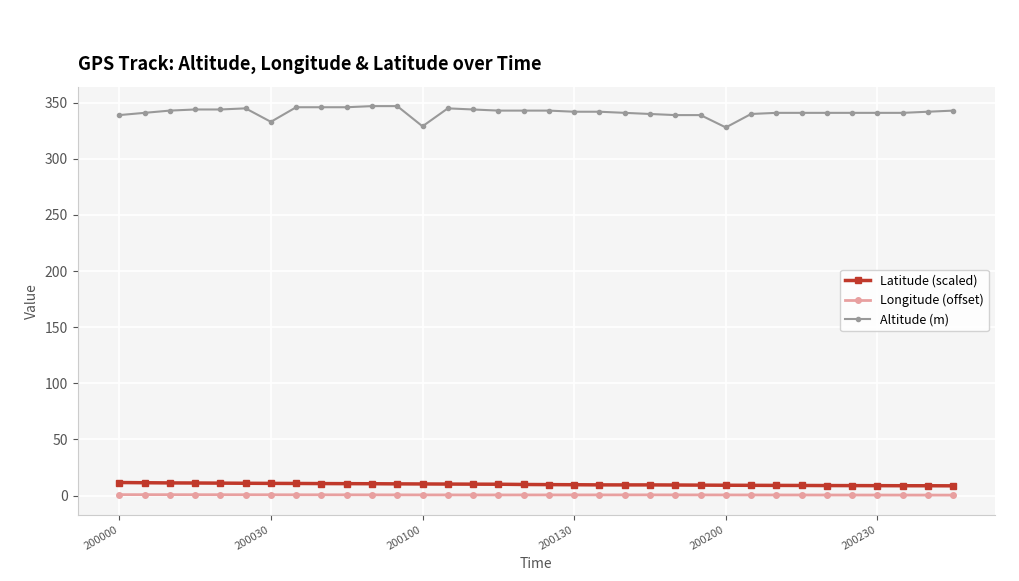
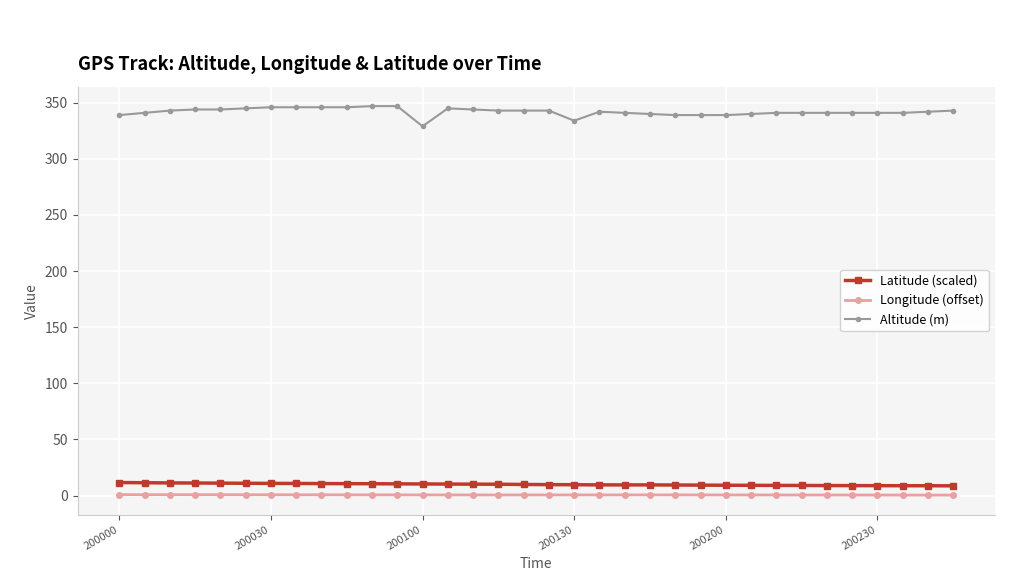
Altitude (m), 200030: 333 -> 346
Altitude (m), 200130: 342 -> 334
Altitude (m), 200200: 328 -> 339
